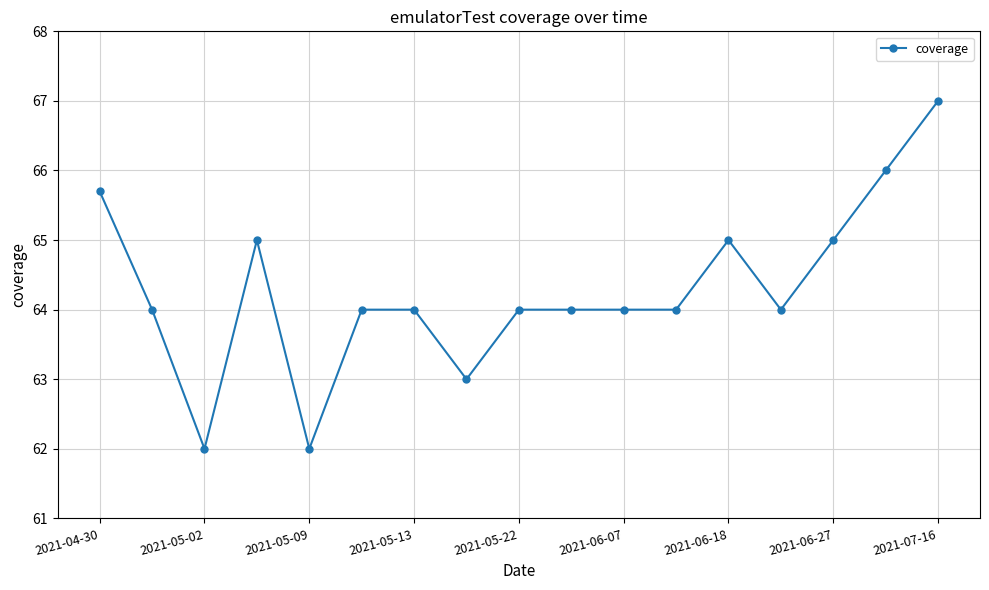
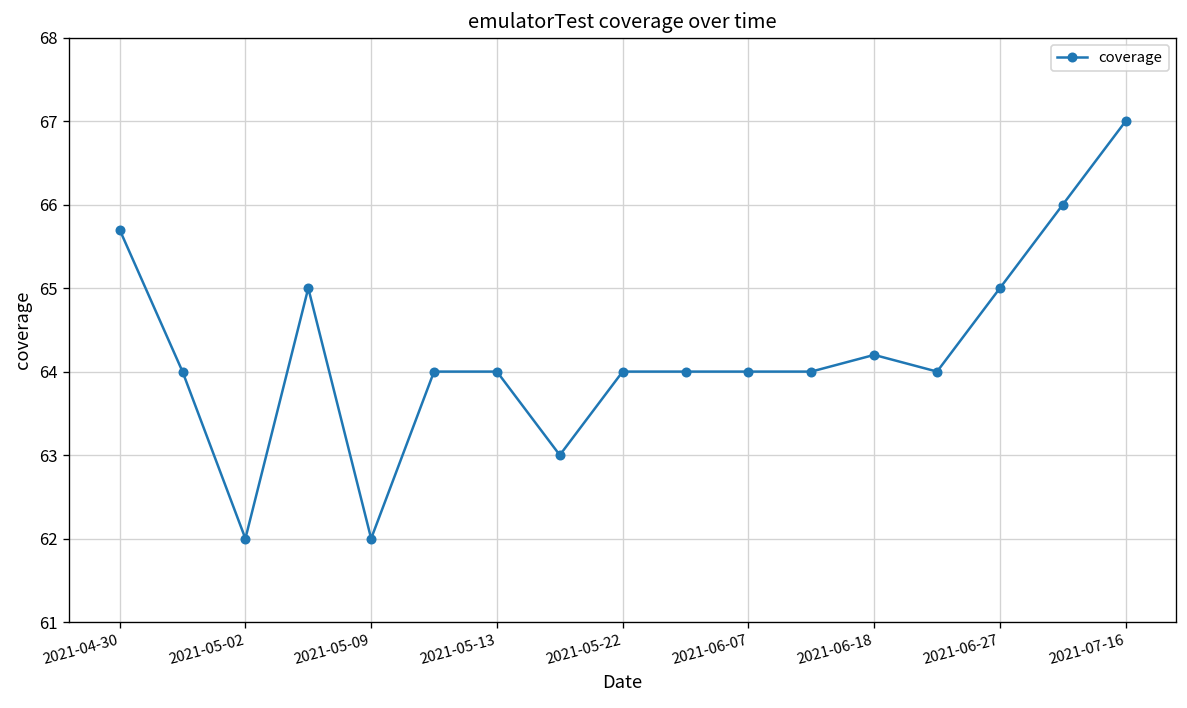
2021-06-18: 65.0 -> 64.2
